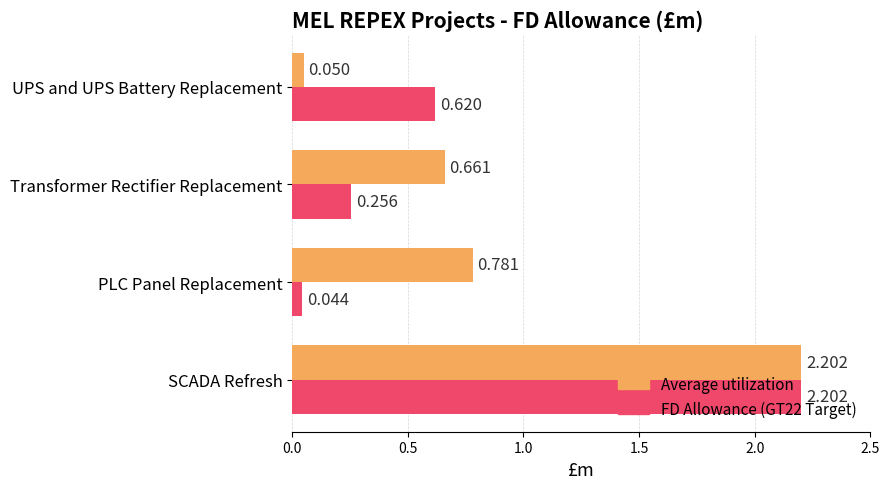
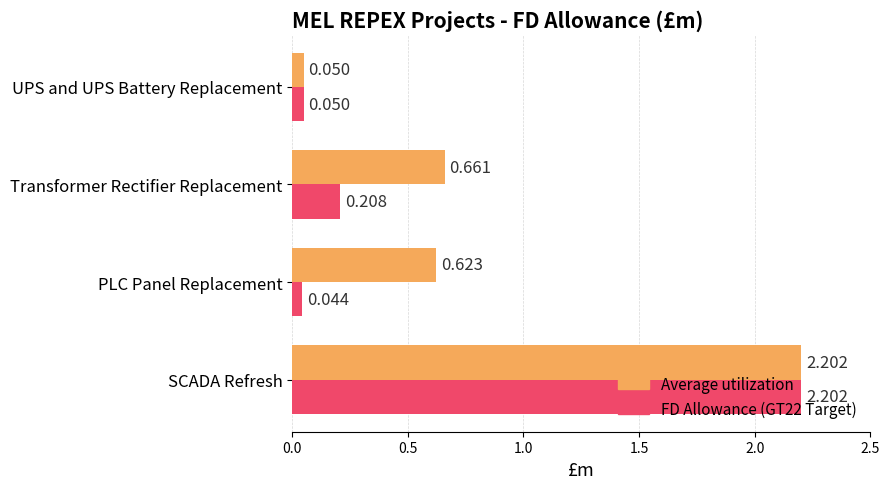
FD Allowance (GT22 Target), UPS and UPS Battery Replacement: 0.620 -> 0.050
FD Allowance (GT22 Target), Transformer Rectifier Replacement: 0.256 -> 0.208
Average utilization, PLC Panel Replacement: 0.781 -> 0.623
